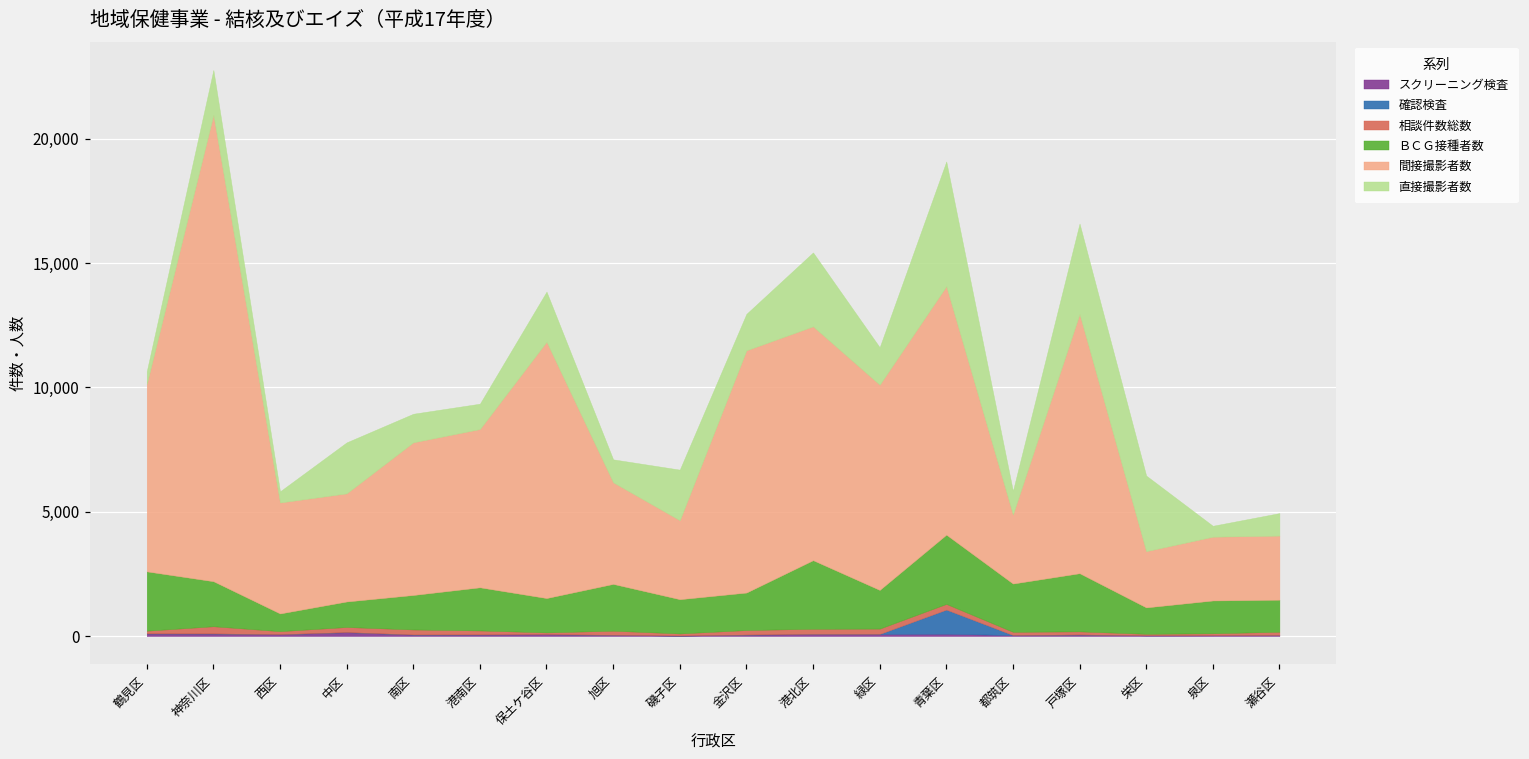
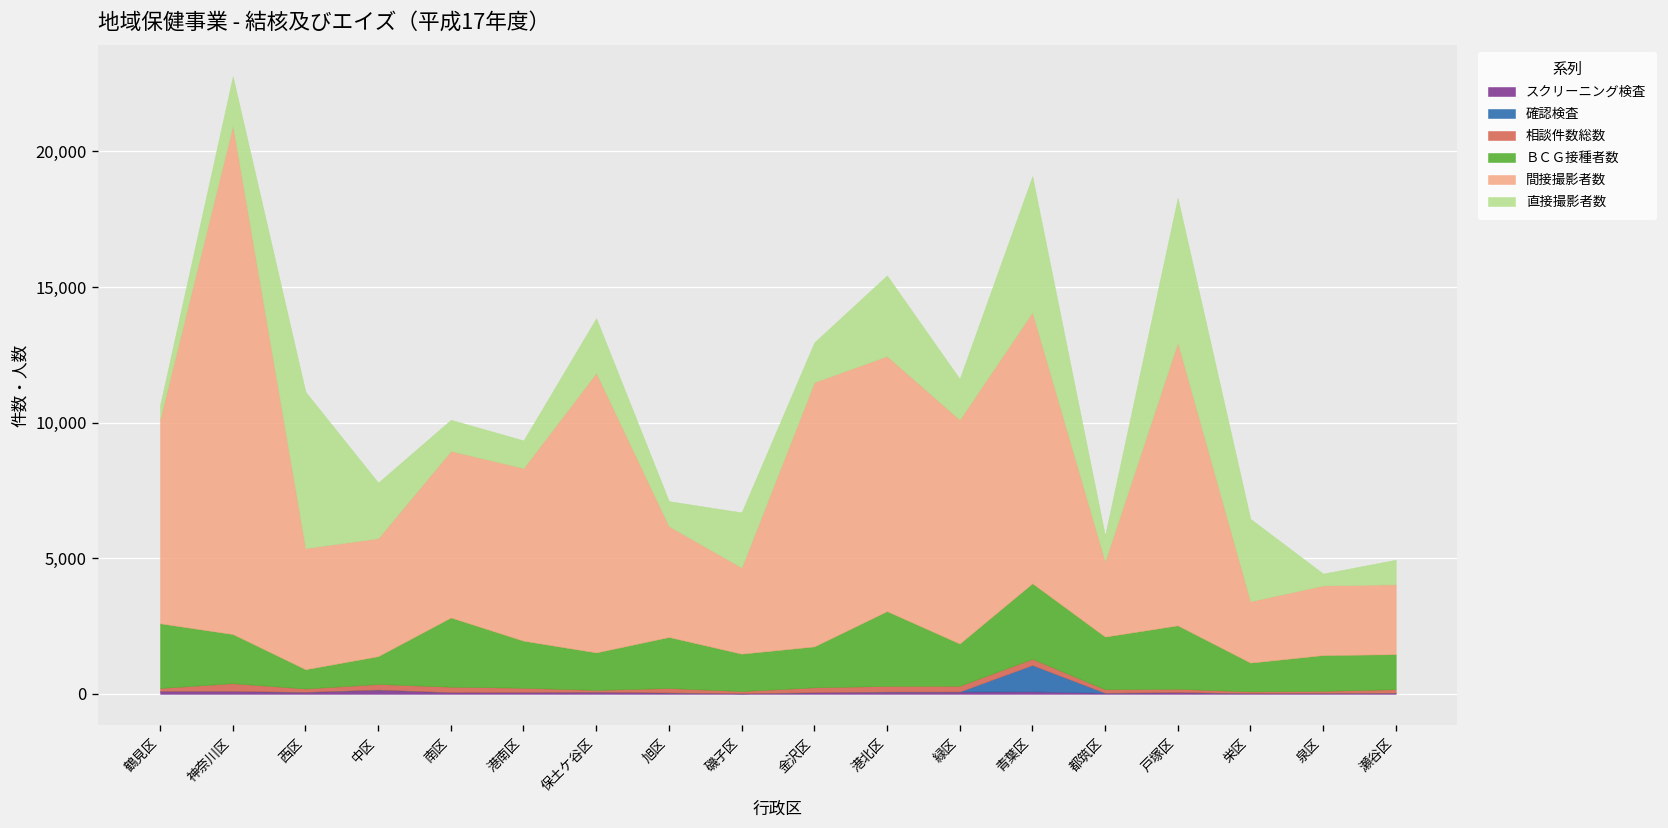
直接撮影者数, 西区: 400 -> 5,800
ＢＣＧ接種者数, 南区: 1,400 -> 2,600
直接撮影者数, 戸塚区: 3,600 -> 5,300
